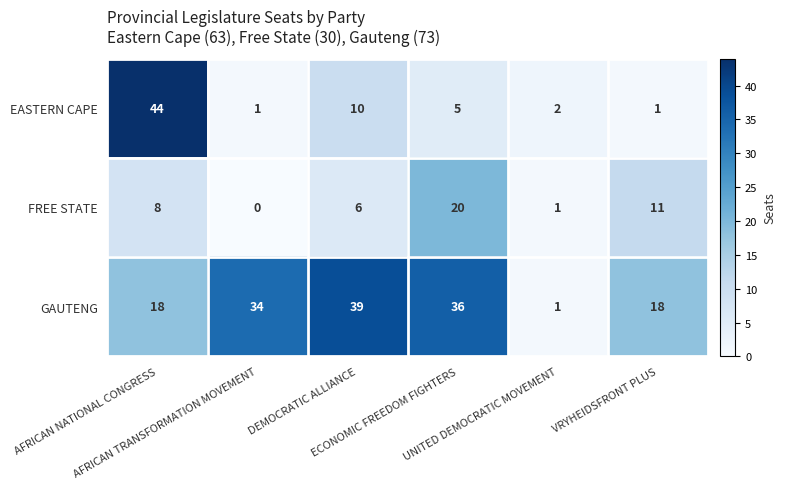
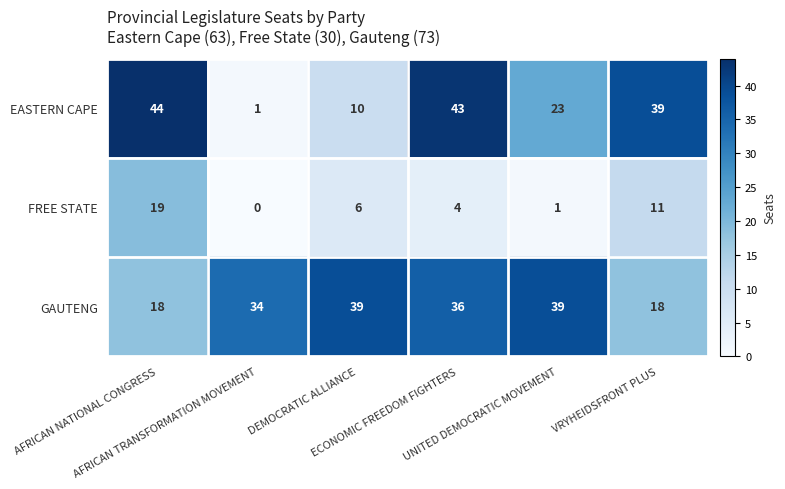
EASTERN CAPE, ECONOMIC FREEDOM FIGHTERS: 5 -> 43
EASTERN CAPE, UNITED DEMOCRATIC MOVEMENT: 2 -> 23
EASTERN CAPE, VRYHEIDSFRONT PLUS: 1 -> 39
FREE STATE, AFRICAN NATIONAL CONGRESS: 8 -> 19
FREE STATE, ECONOMIC FREEDOM FIGHTERS: 20 -> 4
GAUTENG, UNITED DEMOCRATIC MOVEMENT: 1 -> 39
